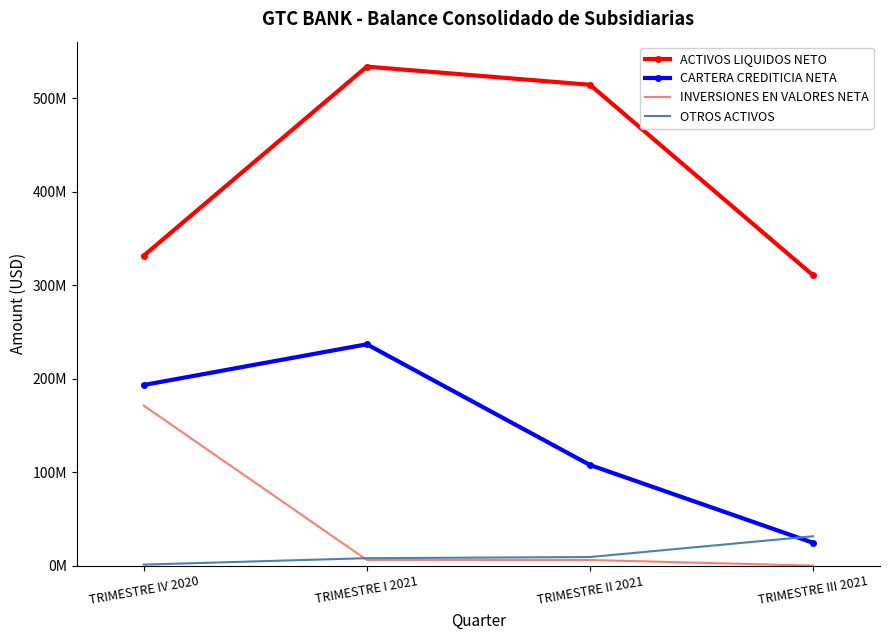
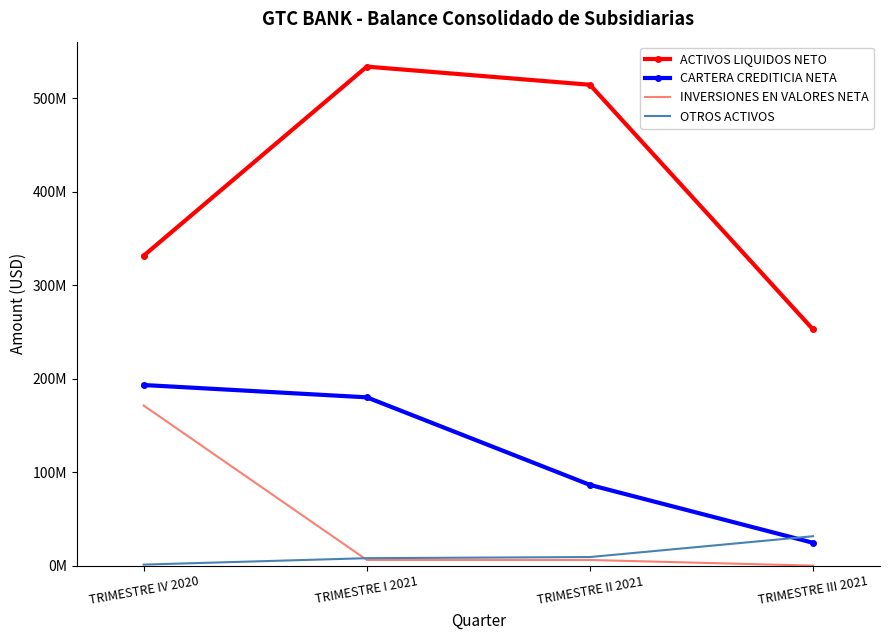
CARTERA CREDITICIA NETA, TRIMESTRE I 2021: 240000000 -> 180000000
CARTERA CREDITICIA NETA, TRIMESTRE II 2021: 110000000 -> 90000000
ACTIVOS LIQUIDOS NETO, TRIMESTRE III 2021: 310000000 -> 250000000
